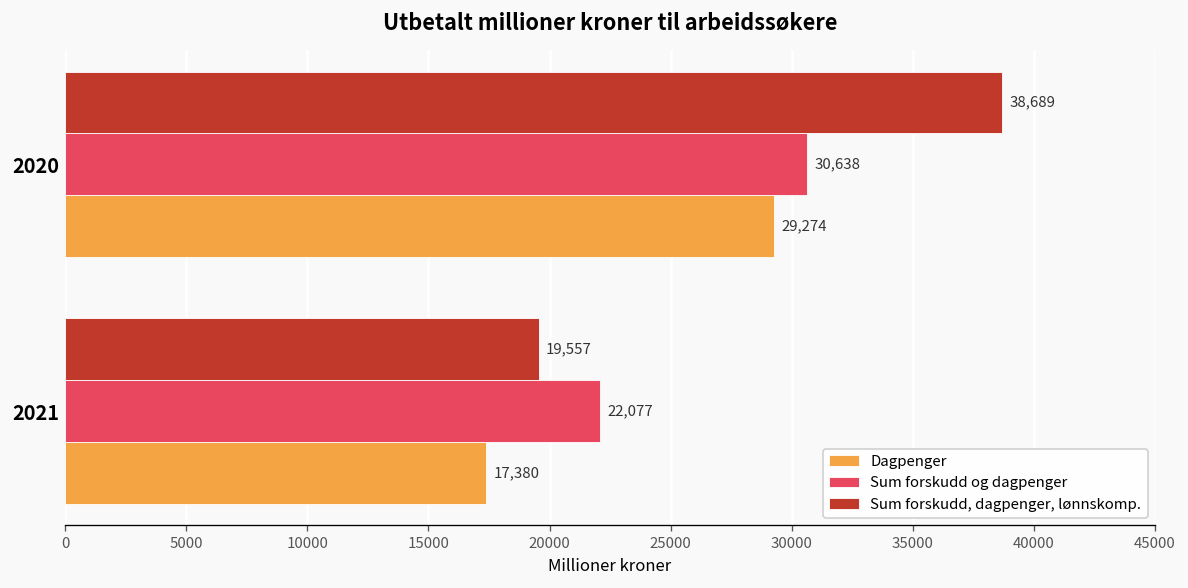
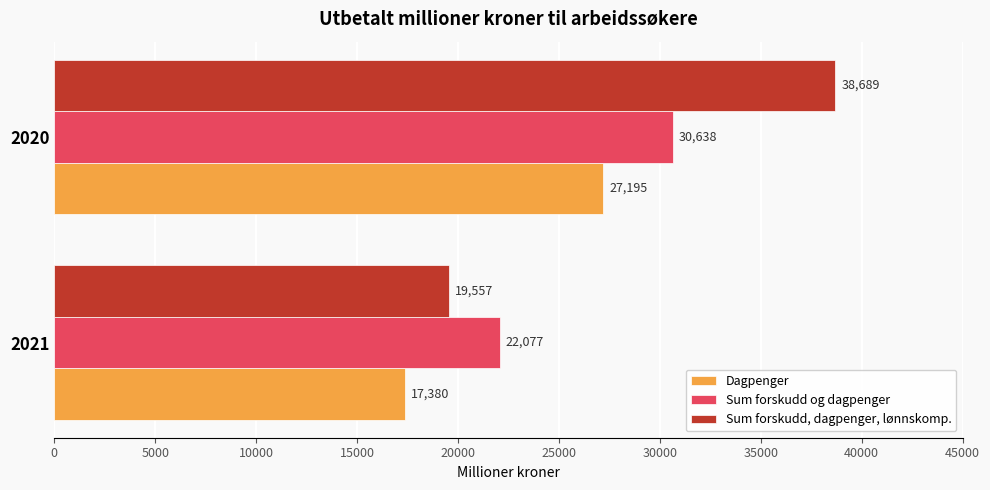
Dagpenger, 2020: 29,274 -> 27,195
